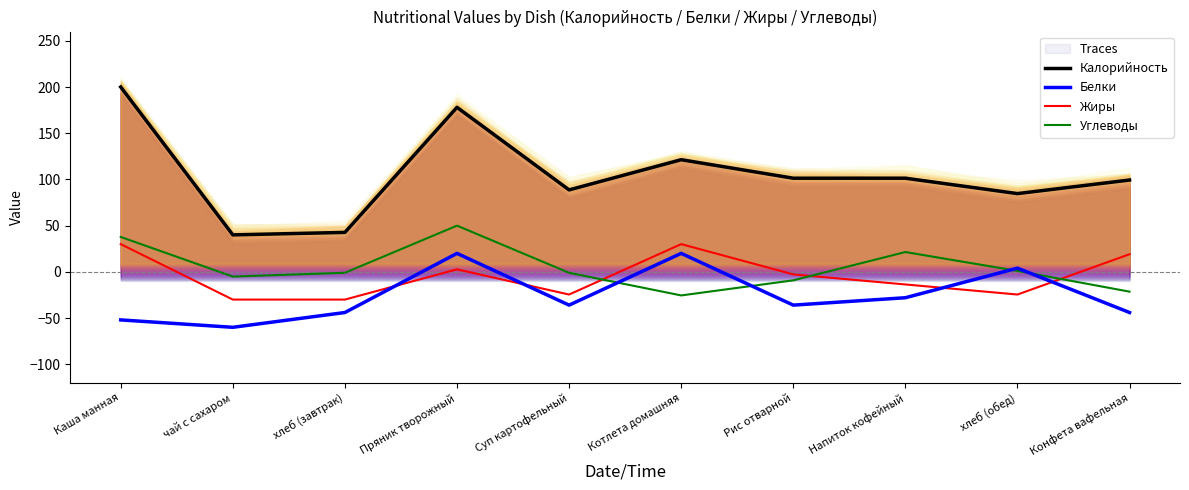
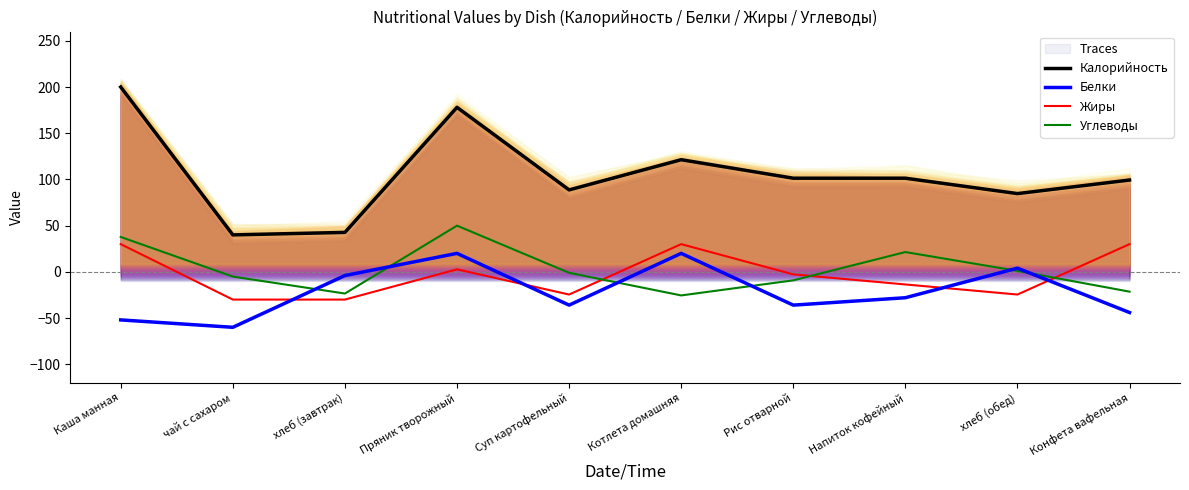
Белки, хлеб (завтрак): -40 -> 0
Углеводы, хлеб (завтрак): 0 -> -20
Жиры, Конфета вафельная: 20 -> 30
